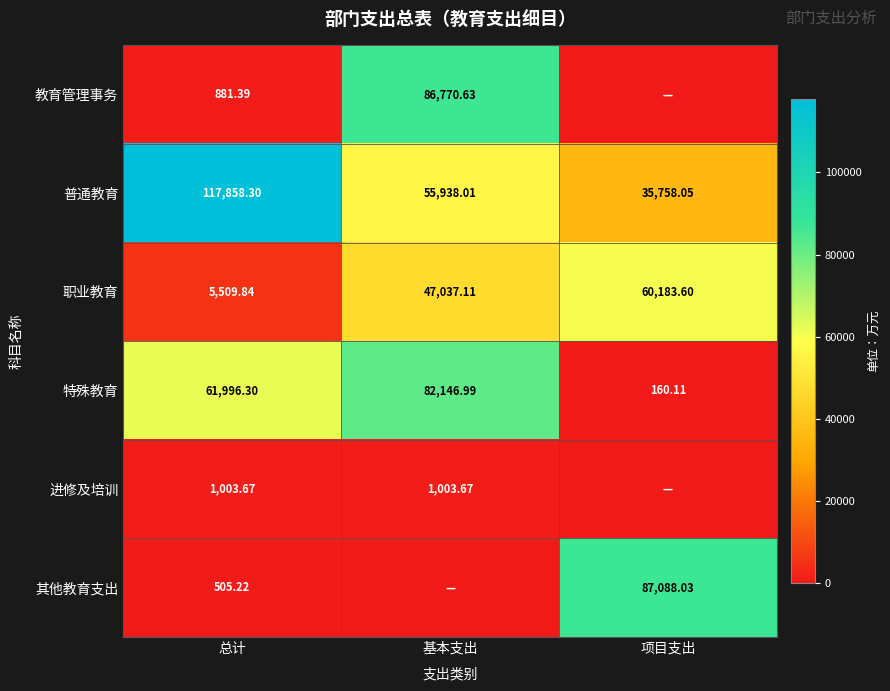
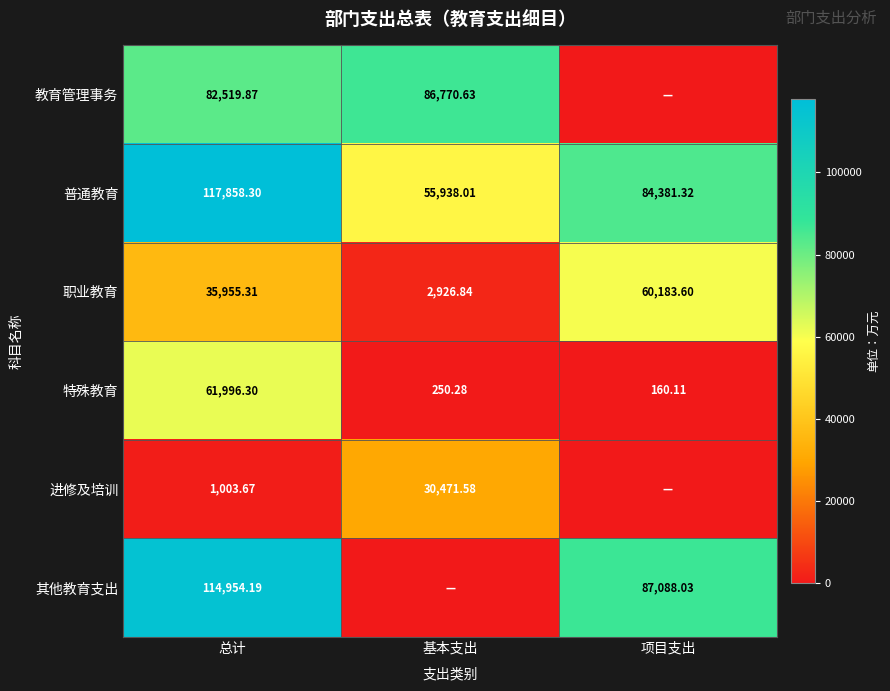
教育管理事务, 总计: 881.39 -> 82,519.87
普通教育, 项目支出: 35,758.05 -> 84,381.32
职业教育, 总计: 5,509.84 -> 35,955.31
职业教育, 基本支出: 47,037.11 -> 2,926.84
特殊教育, 基本支出: 82,146.99 -> 250.28
进修及培训, 基本支出: 1,003.67 -> 30,471.58
其他教育支出, 总计: 505.22 -> 114,954.19
